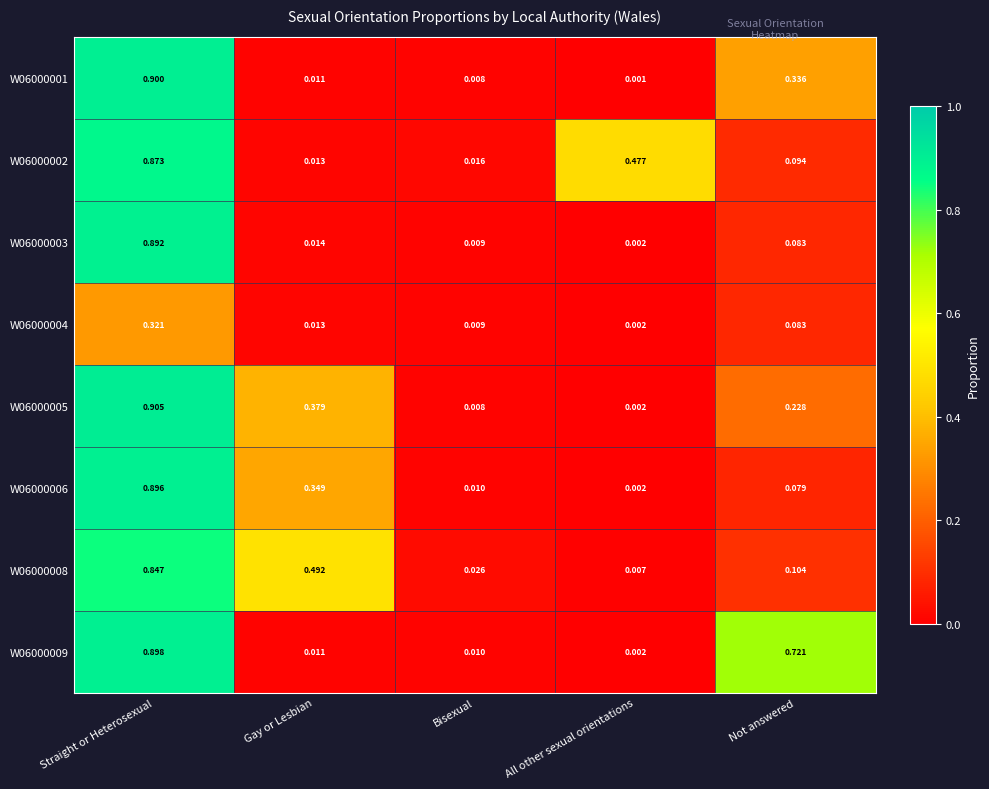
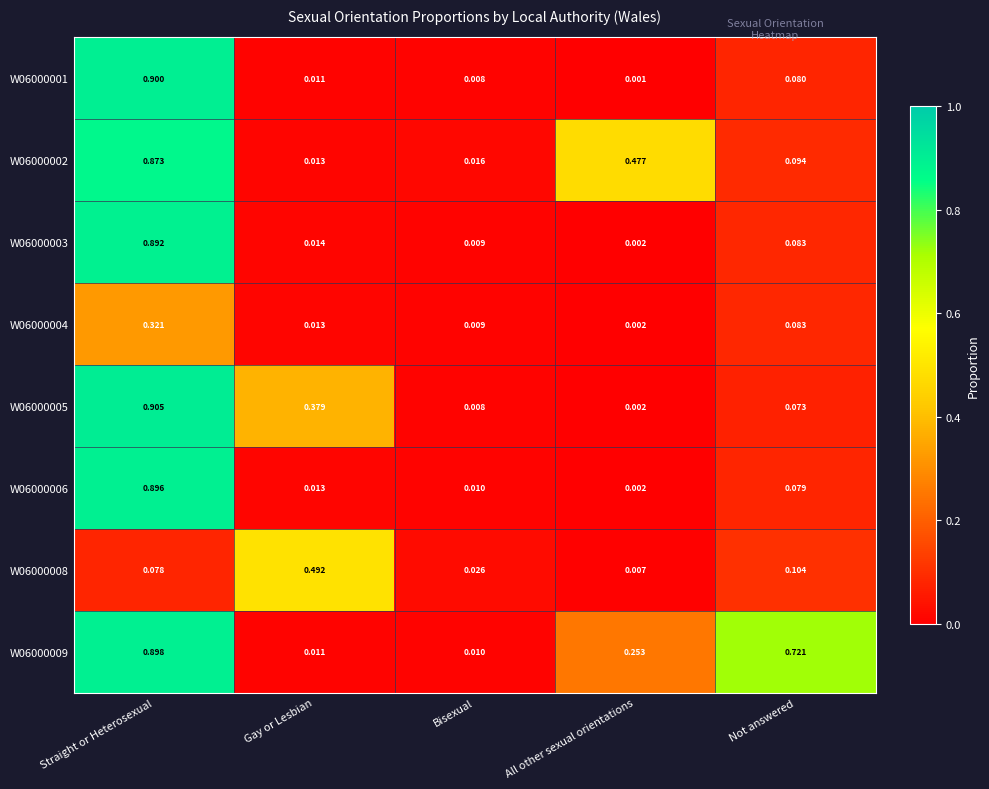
W06000001, Not answered: 0.336 -> 0.080
W06000005, Not answered: 0.228 -> 0.073
W06000006, Gay or Lesbian: 0.349 -> 0.013
W06000008, Straight or Heterosexual: 0.847 -> 0.078
W06000009, All other sexual orientations: 0.002 -> 0.253
